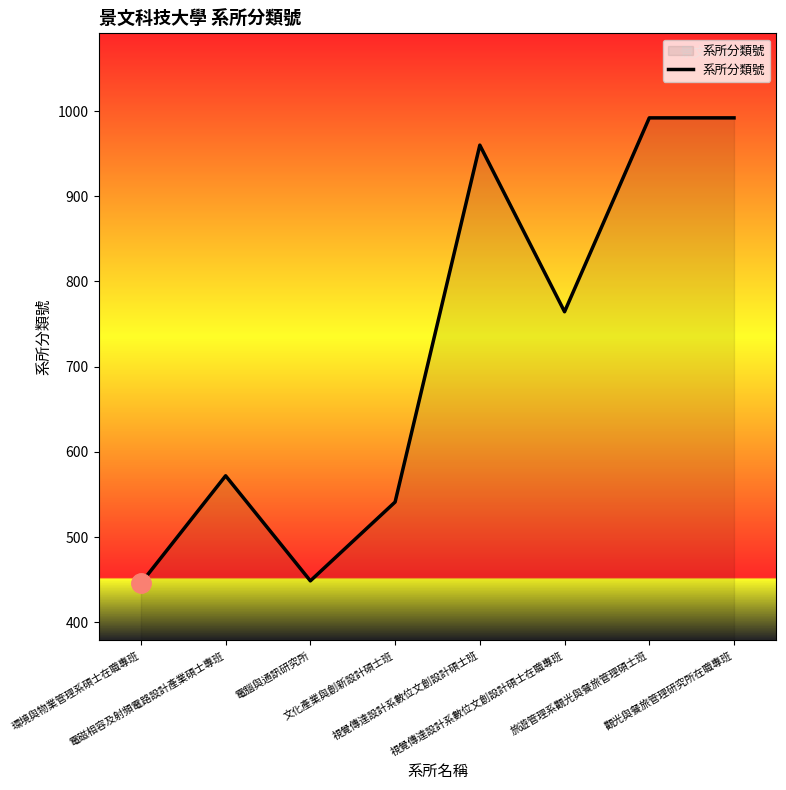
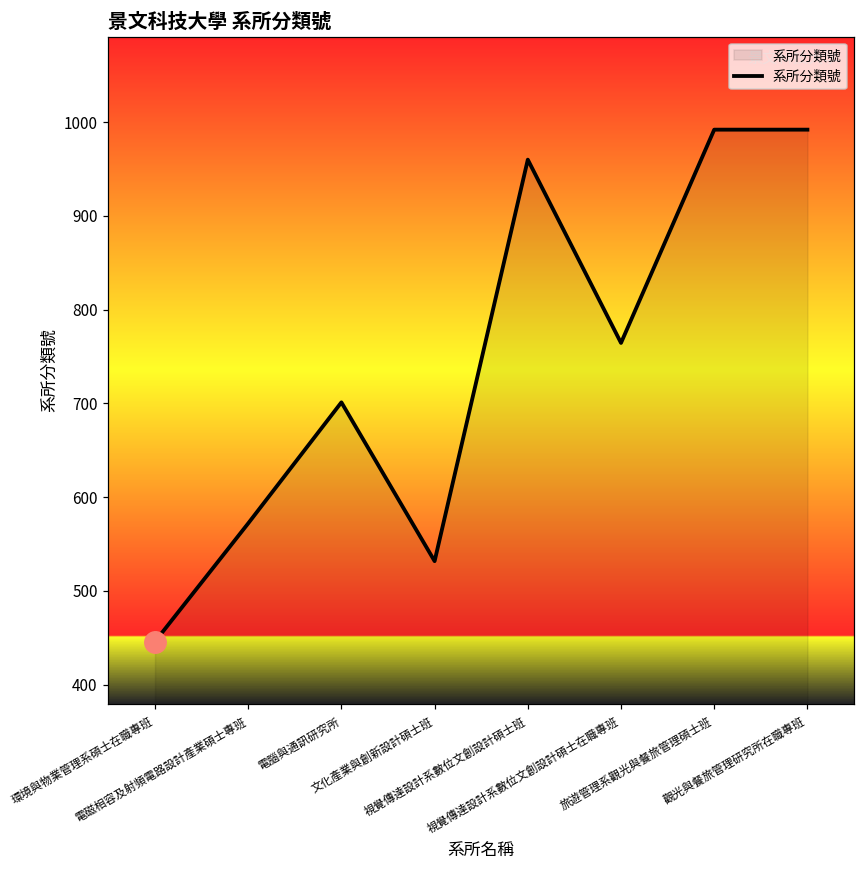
系所分類號, 電腦與通訊研究所: 450 -> 700
系所分類號, 文化產業與創新設計碩士班: 540 -> 530
